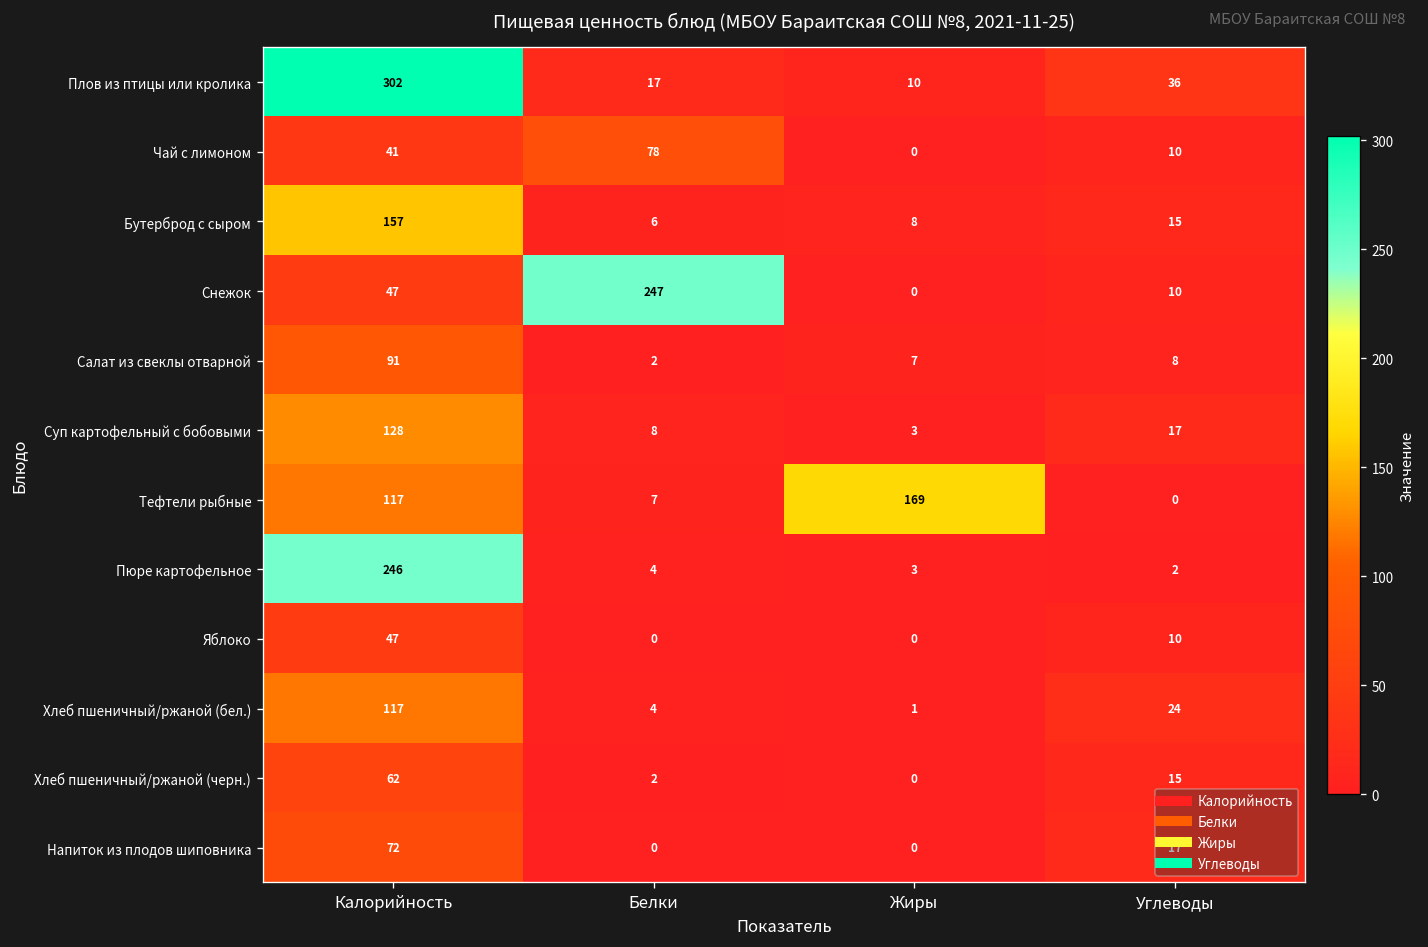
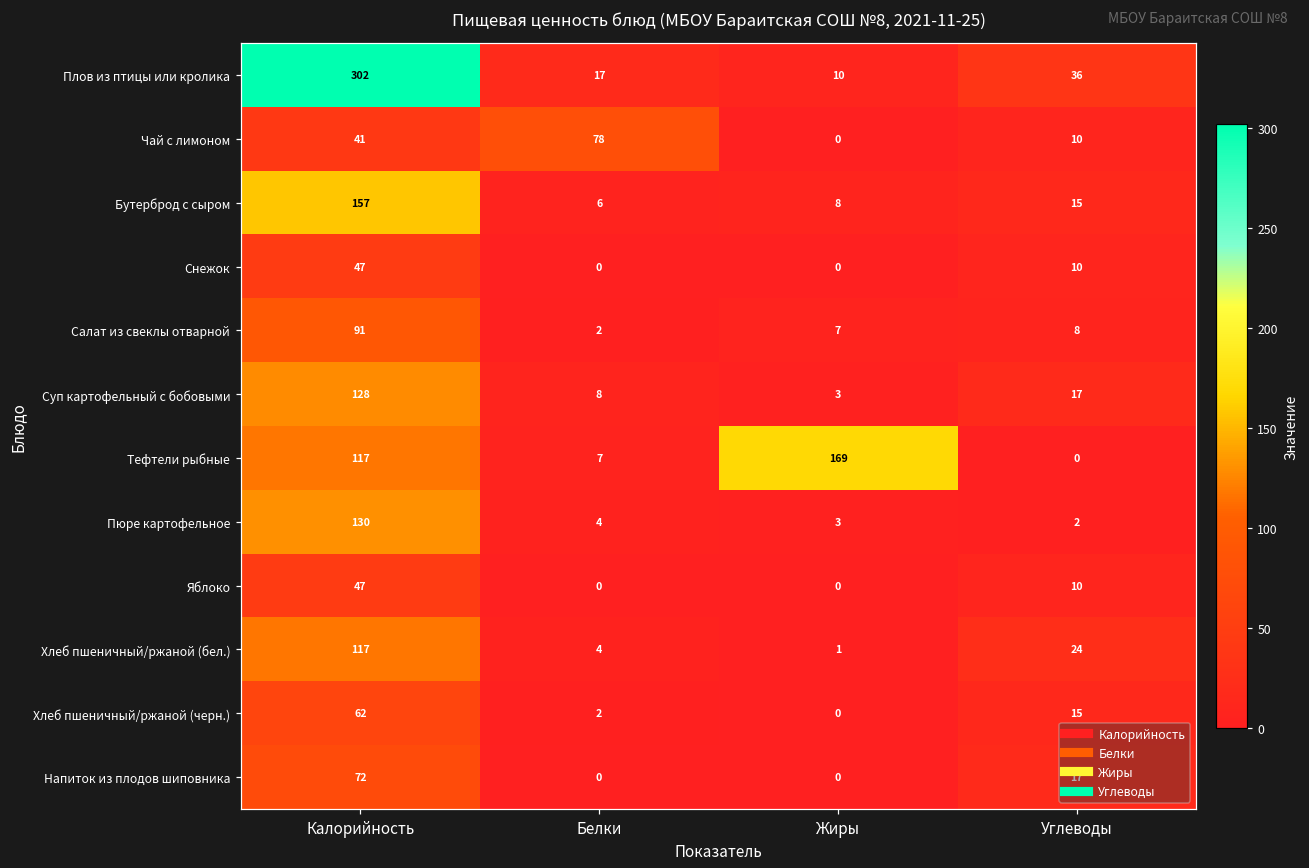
Снежок, Белки: 247 -> 0
Пюре картофельное, Калорийность: 246 -> 130
